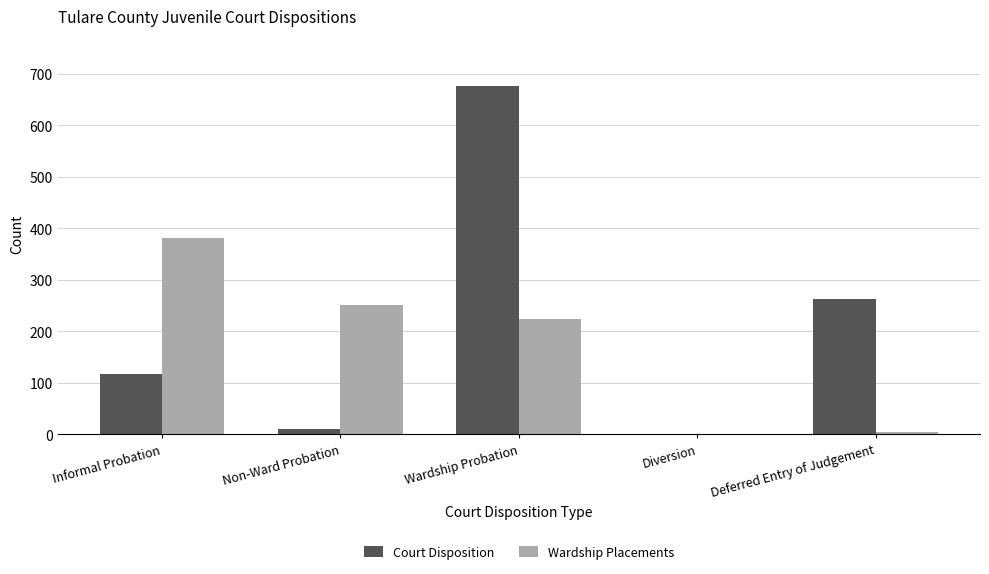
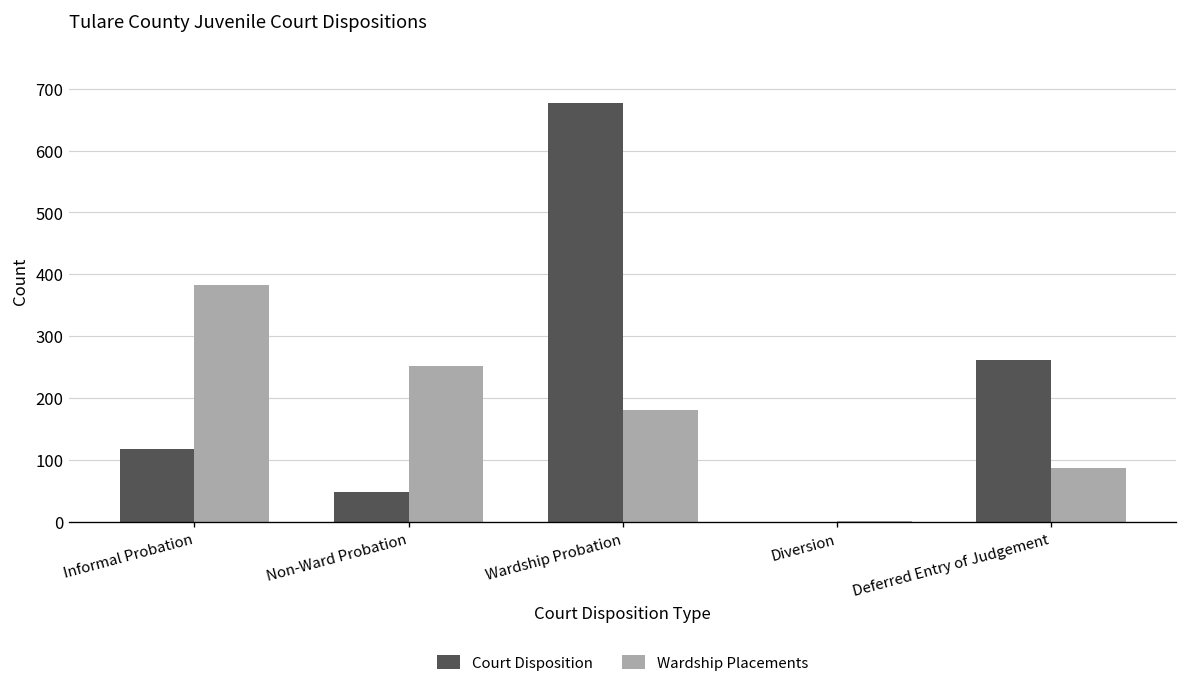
Court Disposition, Non-Ward Probation: 10 -> 50
Wardship Placements, Wardship Probation: 230 -> 180
Wardship Placements, Deferred Entry of Judgement: 10 -> 90
